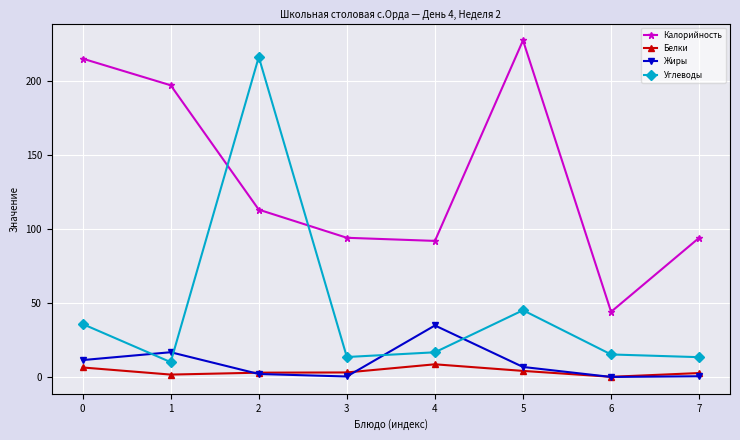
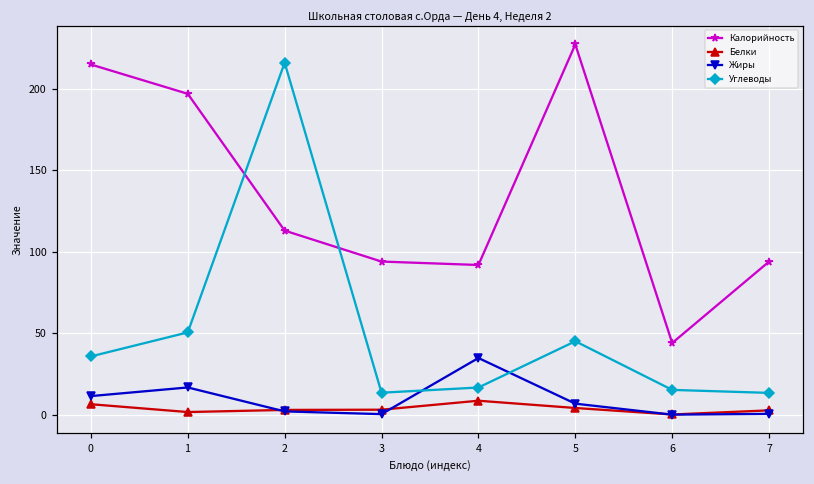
Углеводы, 1: 10 -> 51
